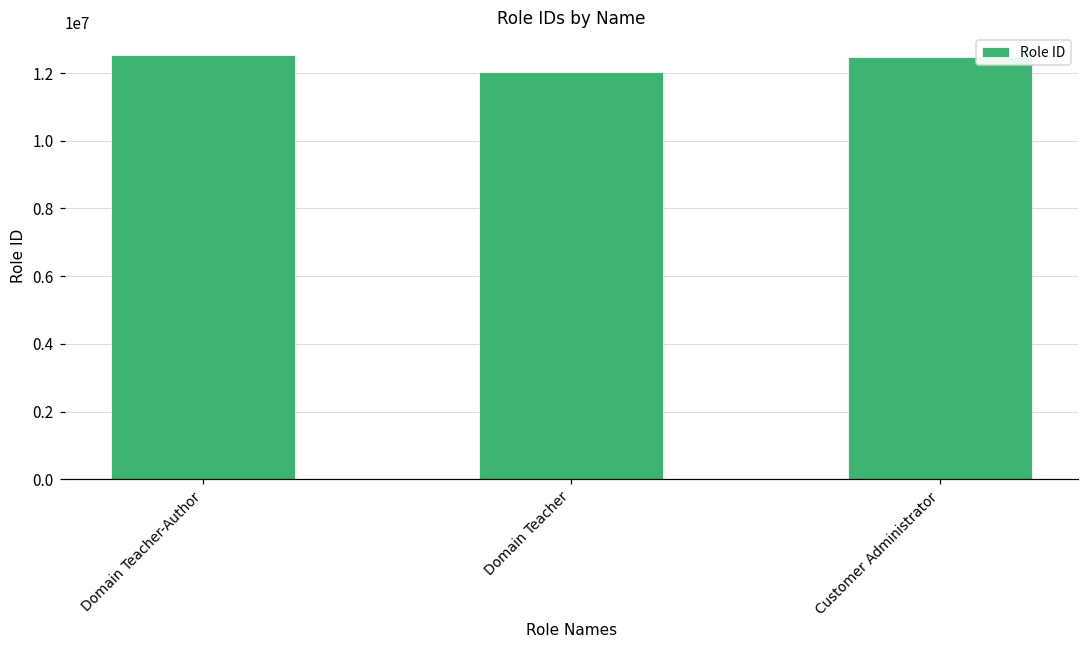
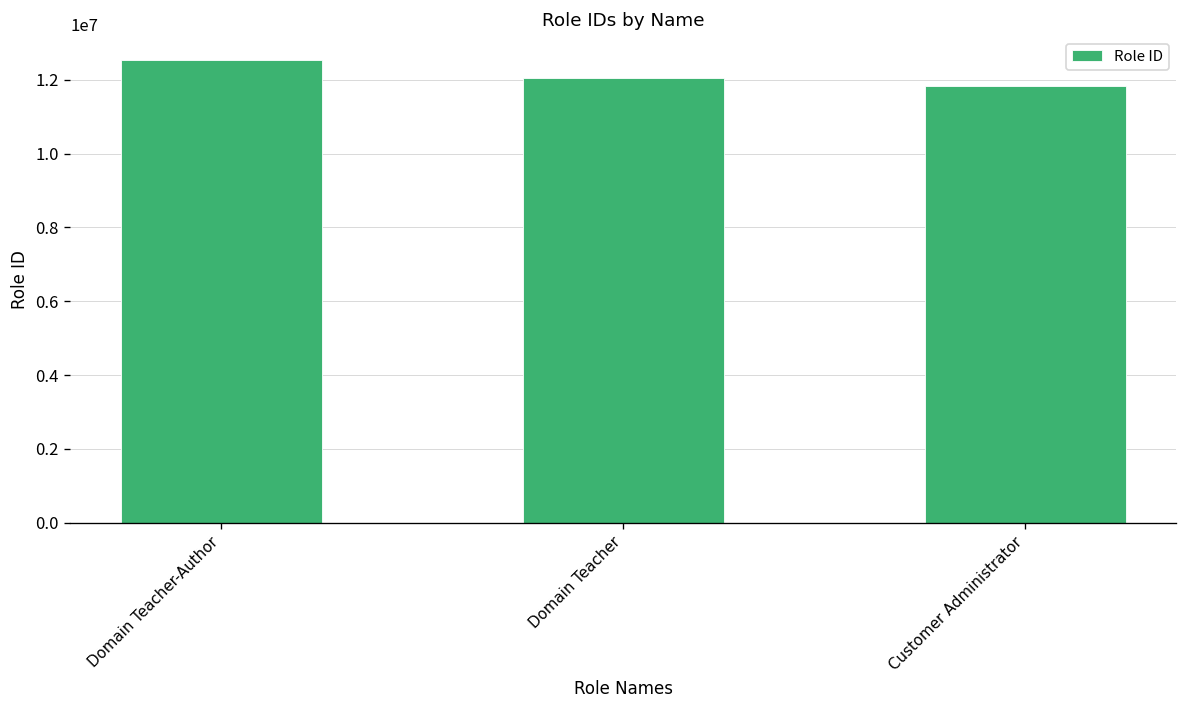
Customer Administrator: 12500000 -> 11800000
